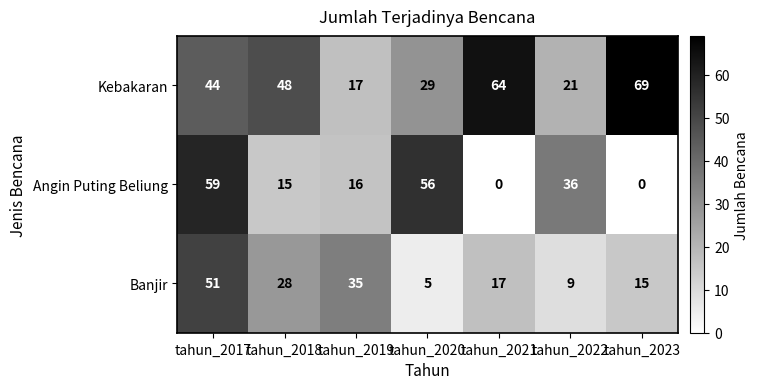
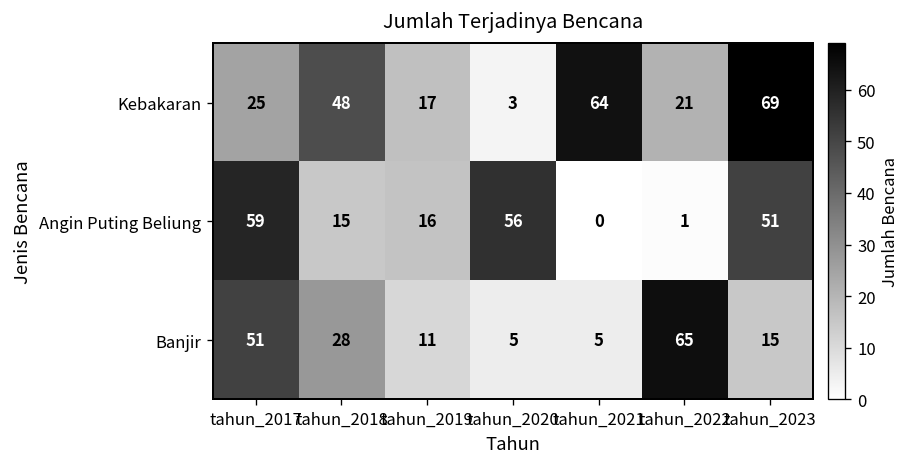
Kebakaran, tahun_2017: 44 -> 25
Kebakaran, tahun_2020: 29 -> 3
Angin Puting Beliung, tahun_2022: 36 -> 1
Angin Puting Beliung, tahun_2023: 0 -> 51
Banjir, tahun_2019: 35 -> 11
Banjir, tahun_2021: 17 -> 5
Banjir, tahun_2022: 9 -> 65
